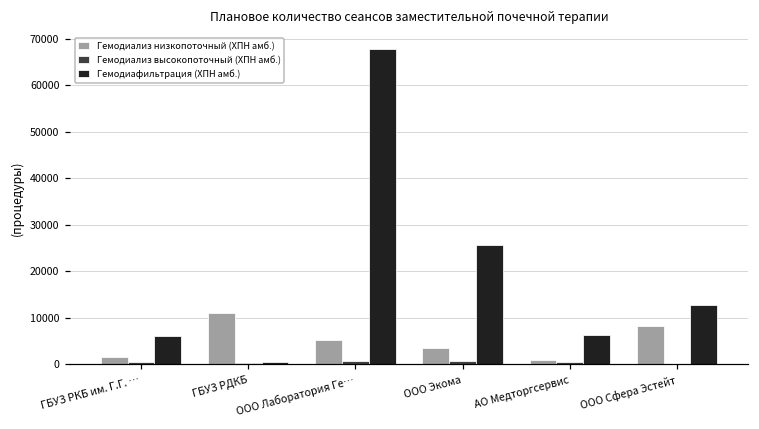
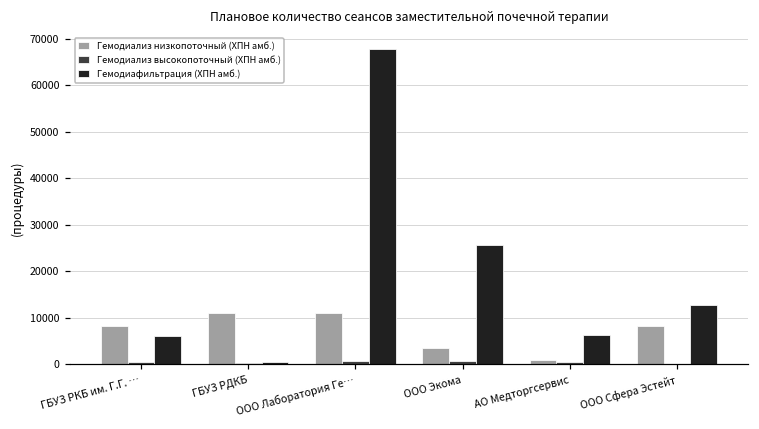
Гемодиализ низкопоточный (ХПН амб.), ГБУЗ РКБ им. Г.Г. …: 1000 -> 8000
Гемодиализ низкопоточный (ХПН амб.), ООО Лаборатория Ге…: 5000 -> 11000
